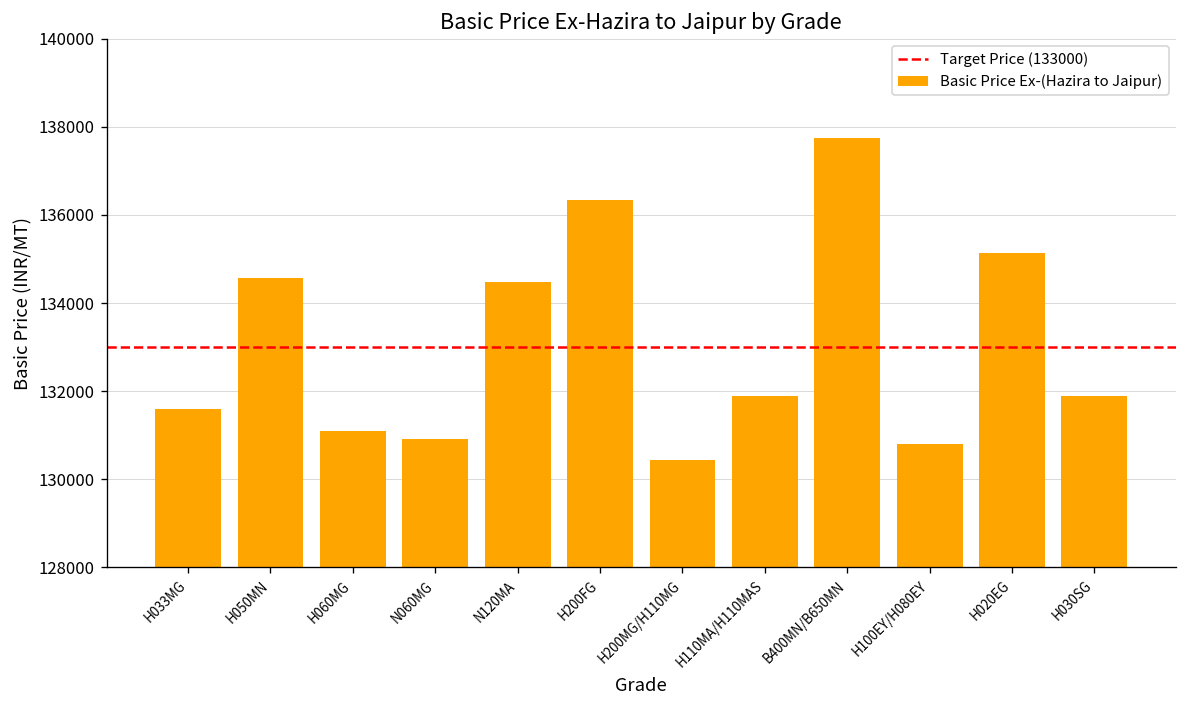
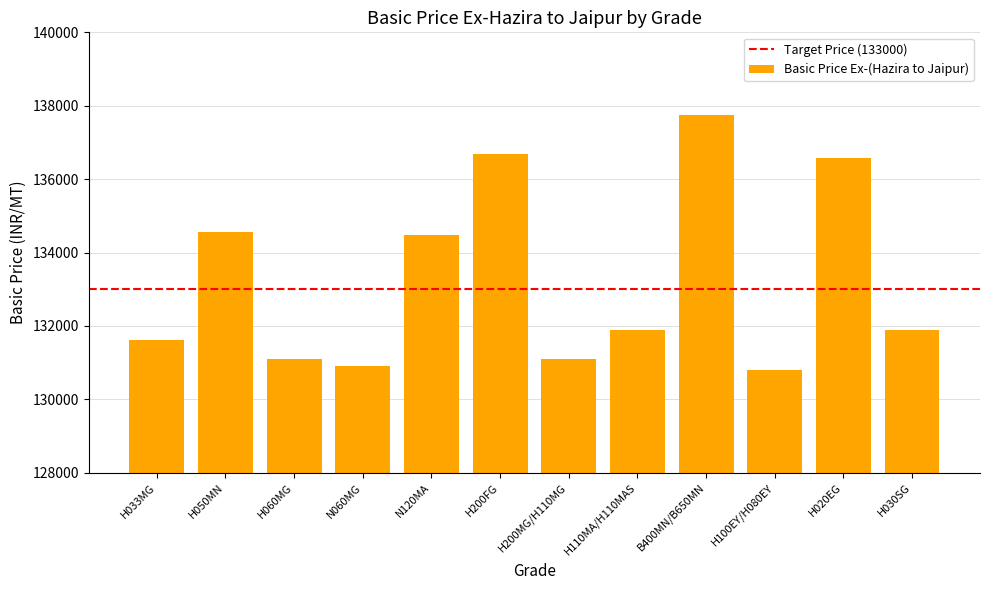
H200FG: 136300 -> 136700
H200MG/H110MG: 130400 -> 131100
H020EG: 135100 -> 136600
